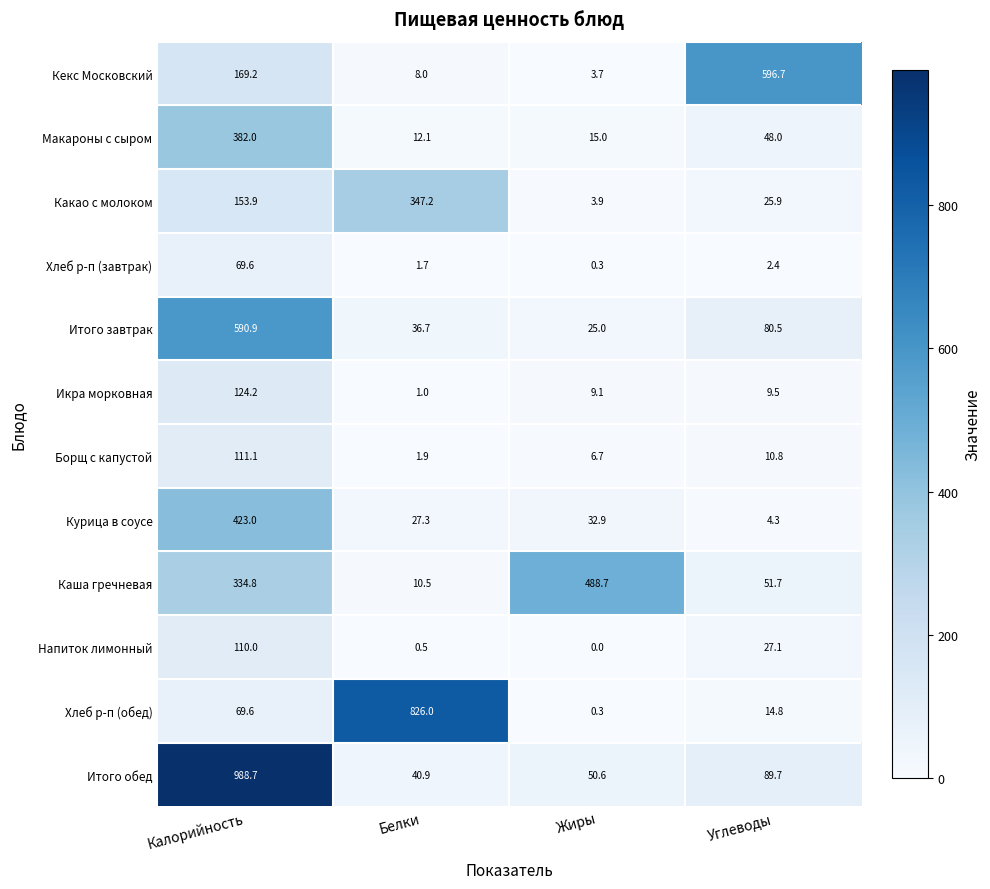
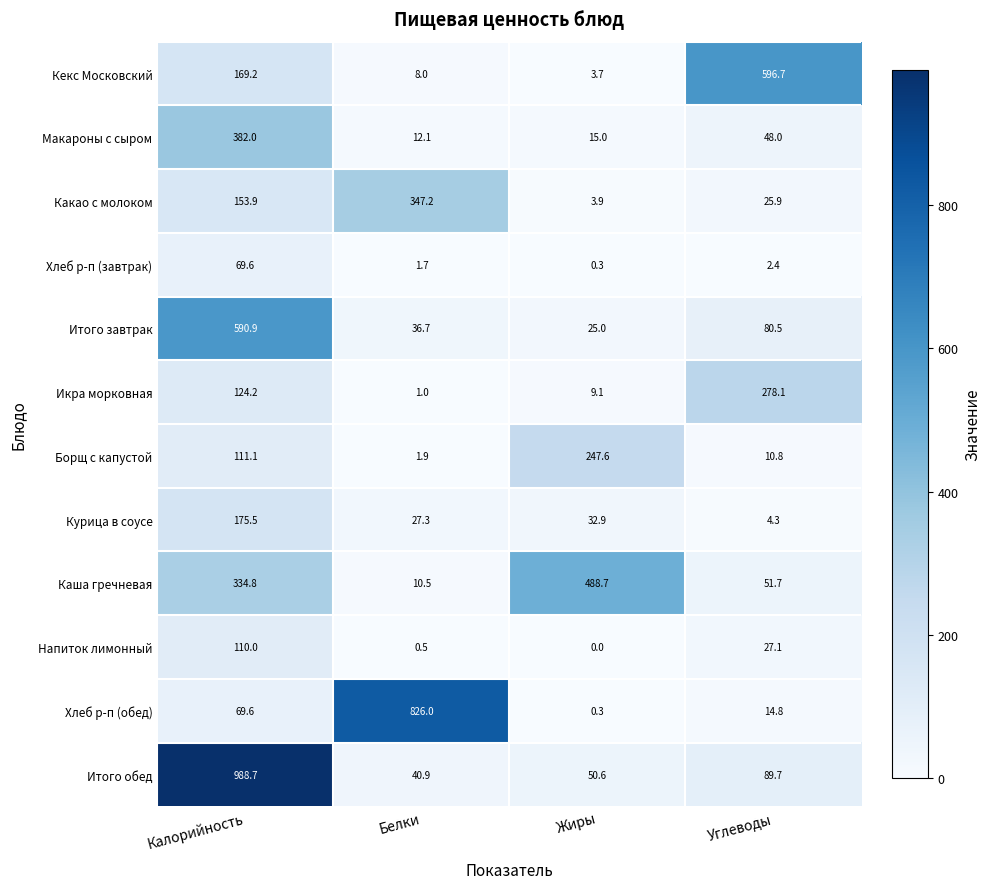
Икра морковная, Углеводы: 9.5 -> 278.1
Борщ с капустой, Жиры: 6.7 -> 247.6
Курица в соусе, Калорийность: 423.0 -> 175.5
